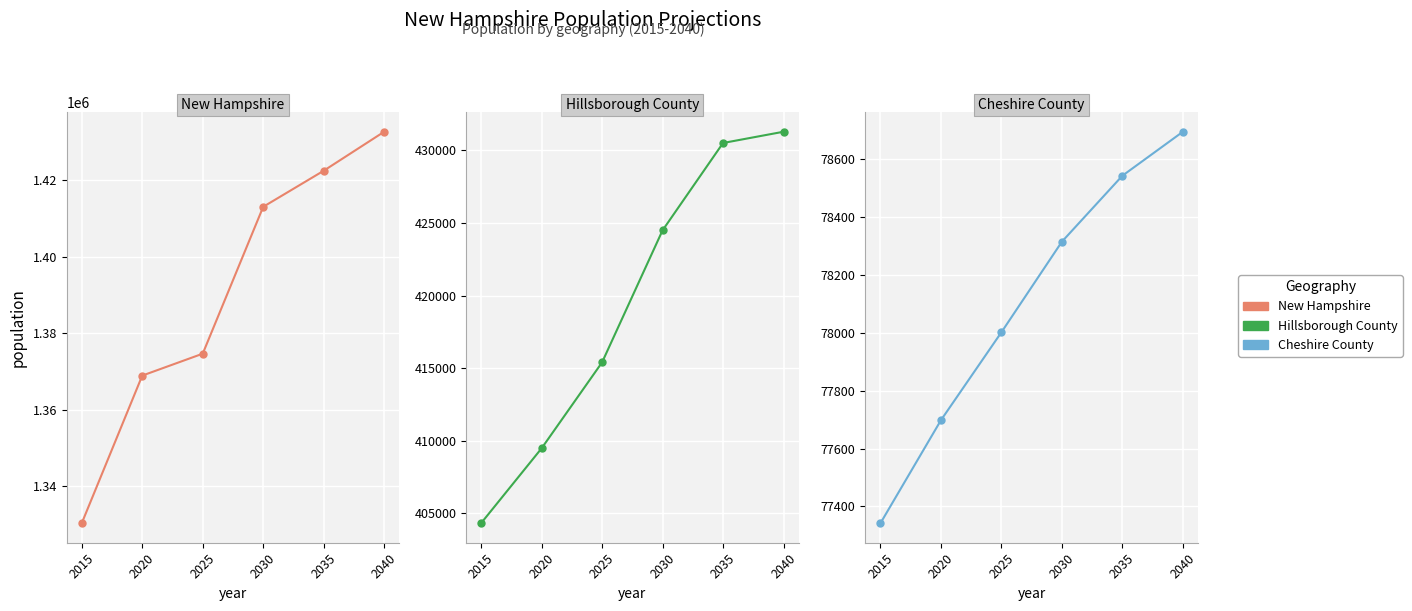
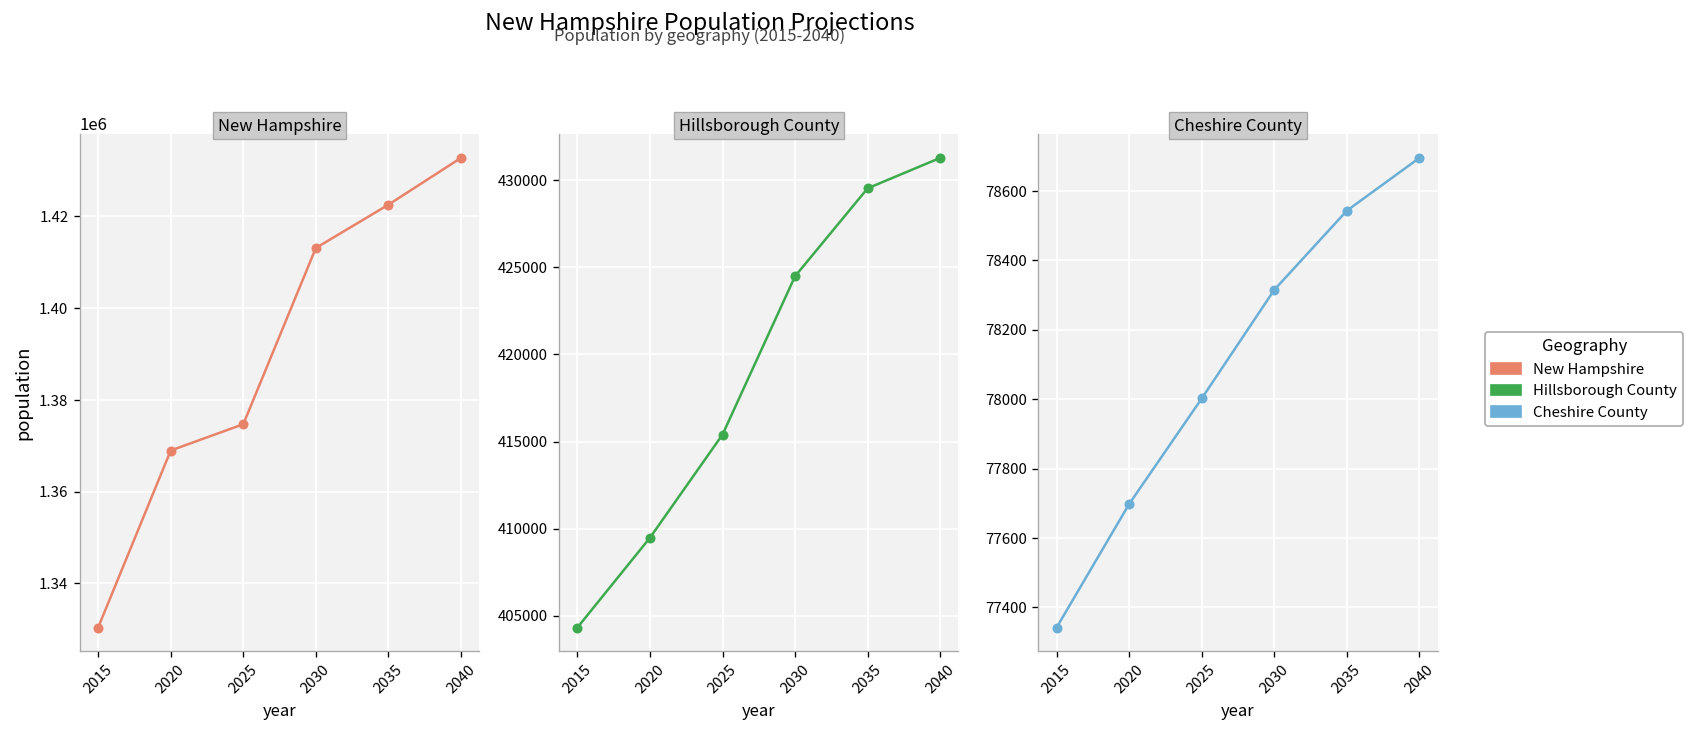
Hillsborough County, 2035: 430500 -> 429500
